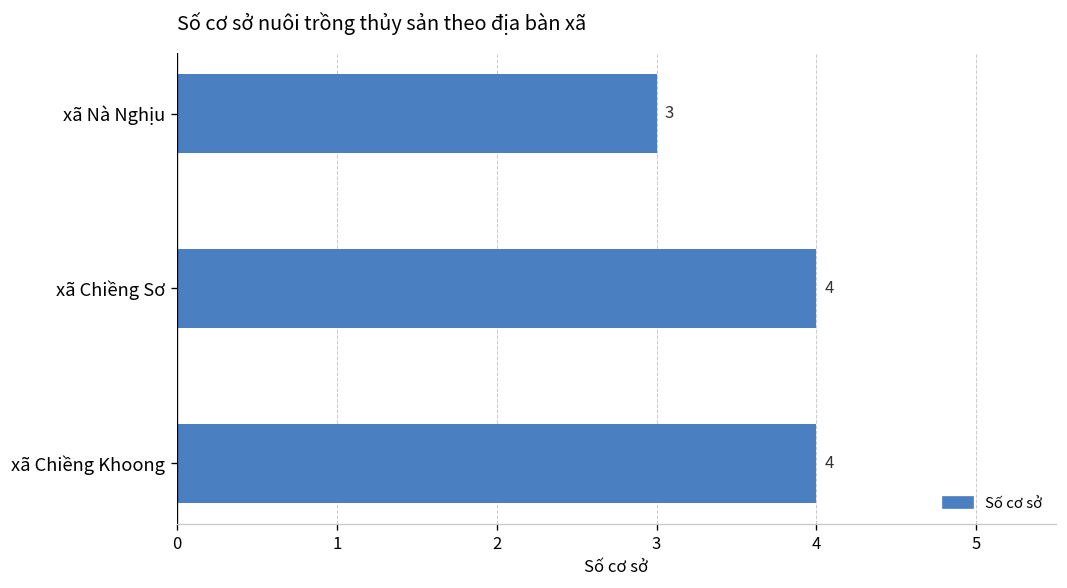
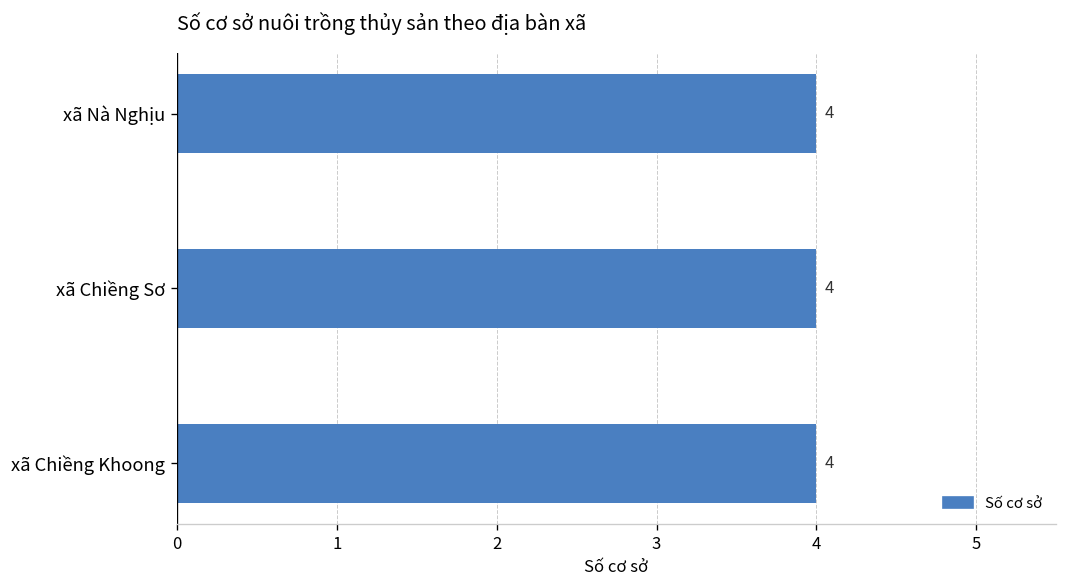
xã Nà Nghịu: 3 -> 4
